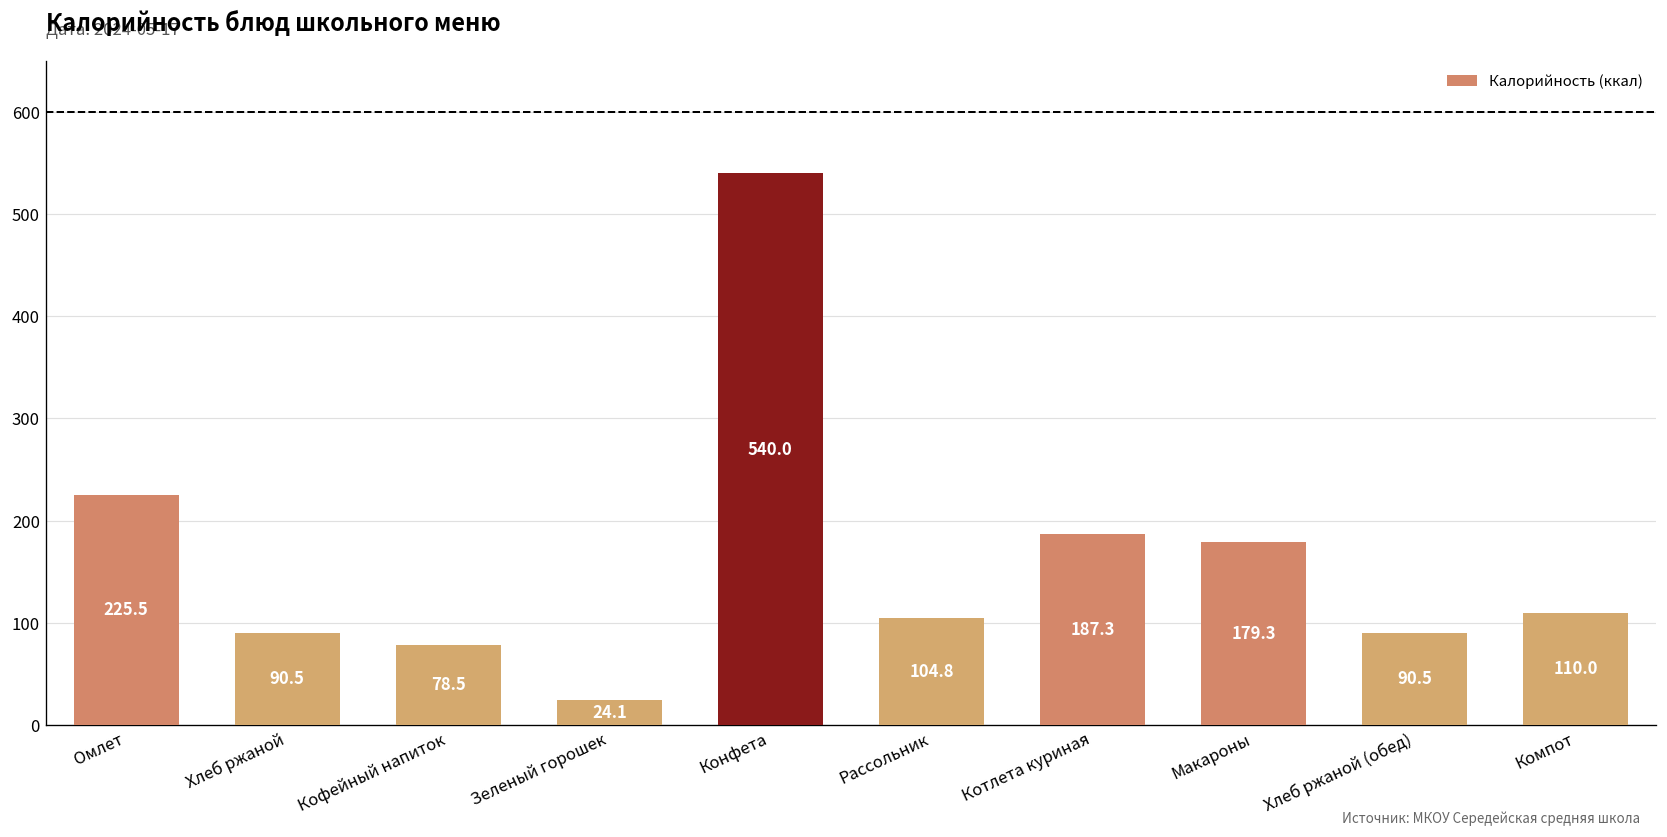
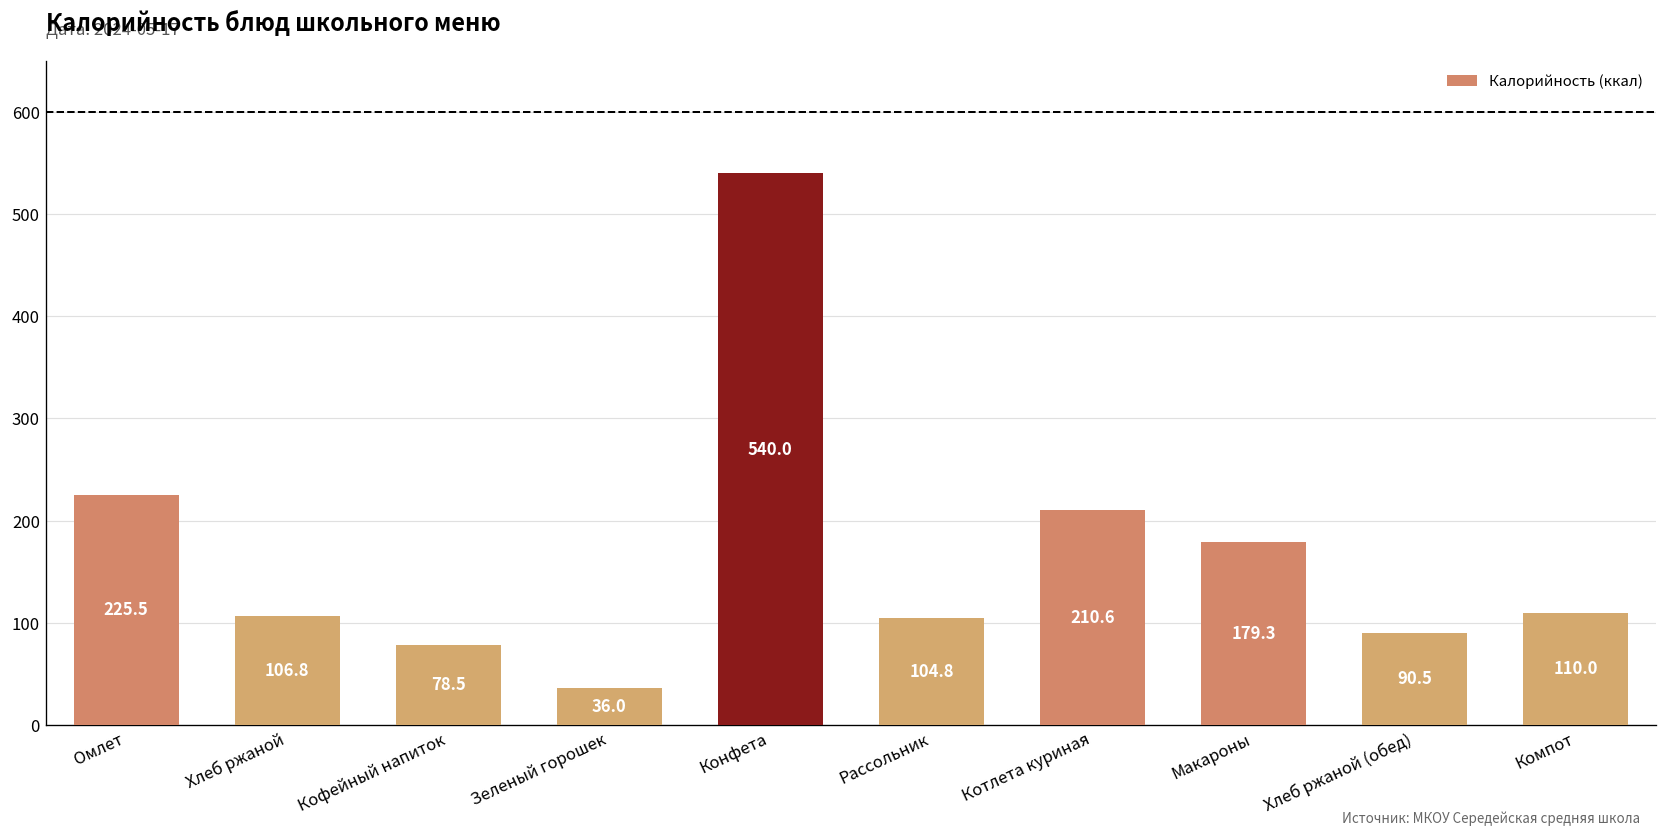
Хлеб ржаной: 90.5 -> 106.8
Зеленый горошек: 24.1 -> 36.0
Котлета куриная: 187.3 -> 210.6
